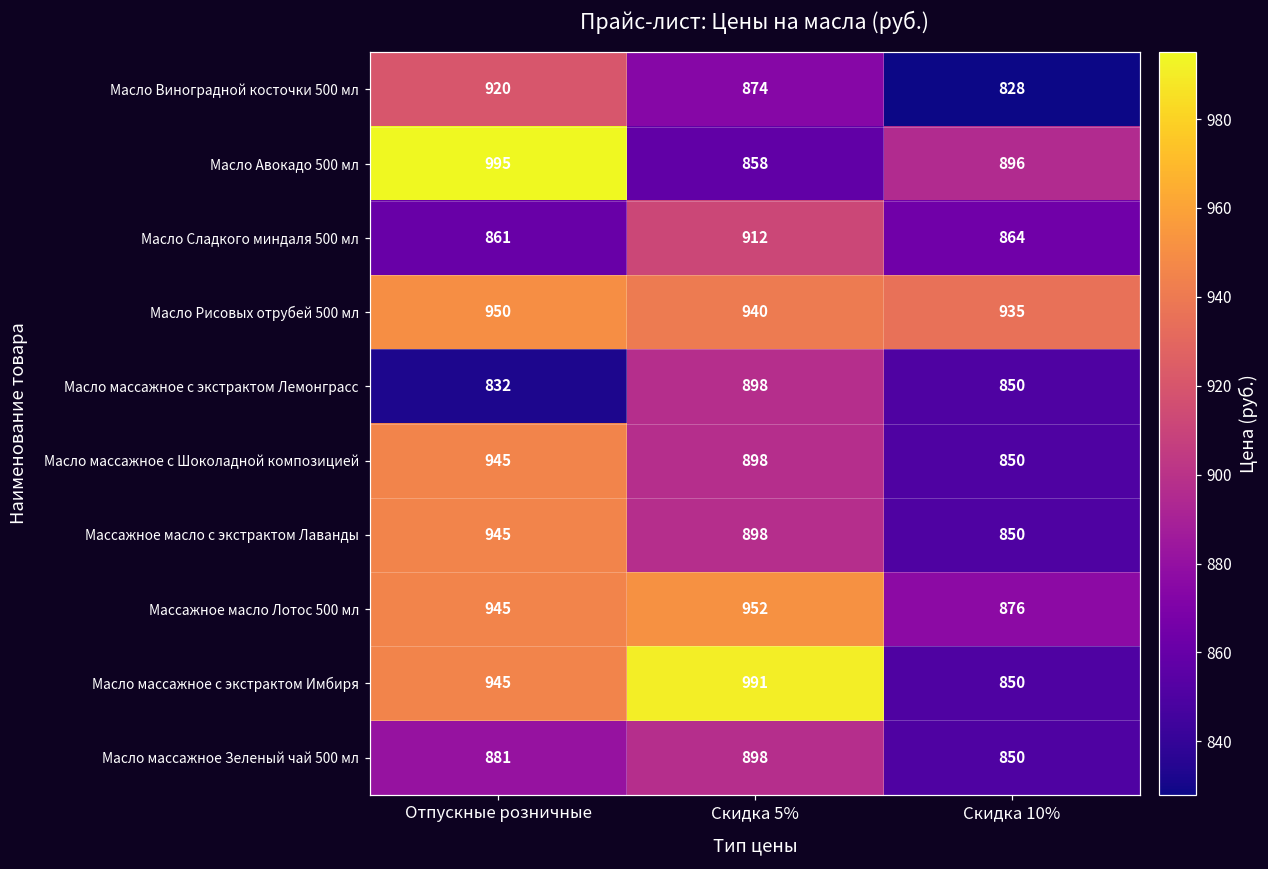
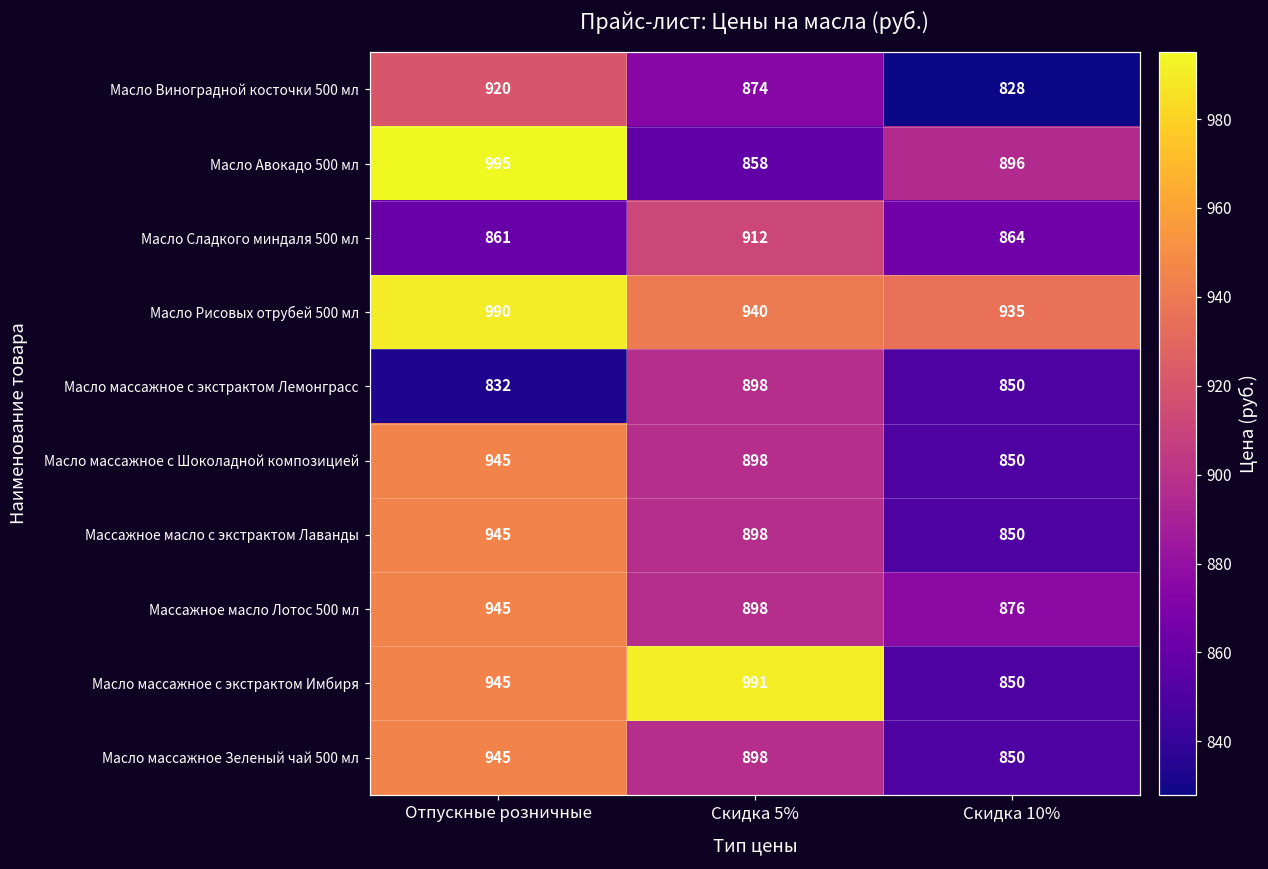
Масло Рисовых отрубей 500 мл, Отпускные розничные: 950 -> 990
Массажное масло Лотос 500 мл, Скидка 5%: 952 -> 898
Масло массажное Зеленый чай 500 мл, Отпускные розничные: 881 -> 945
